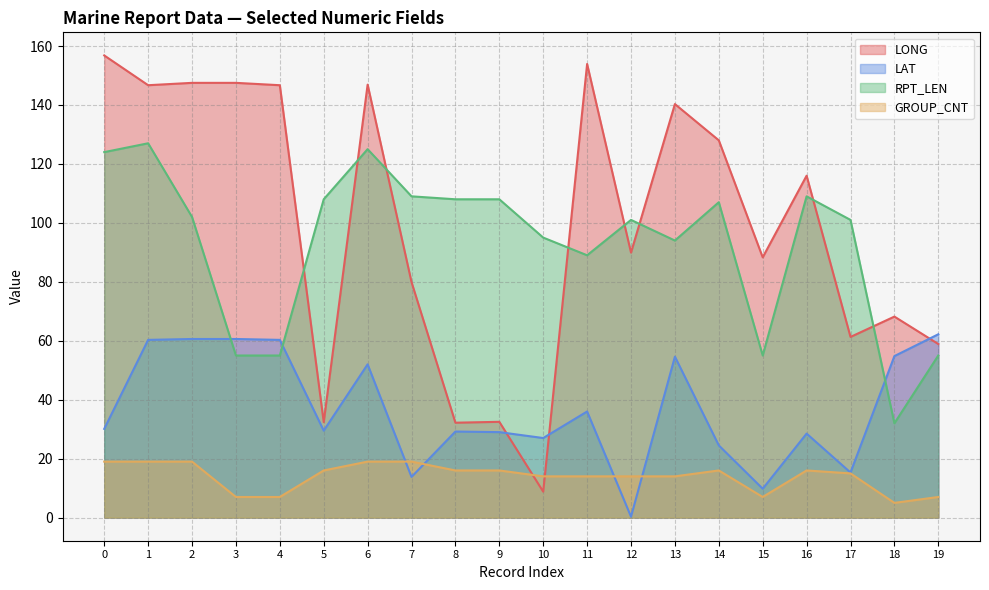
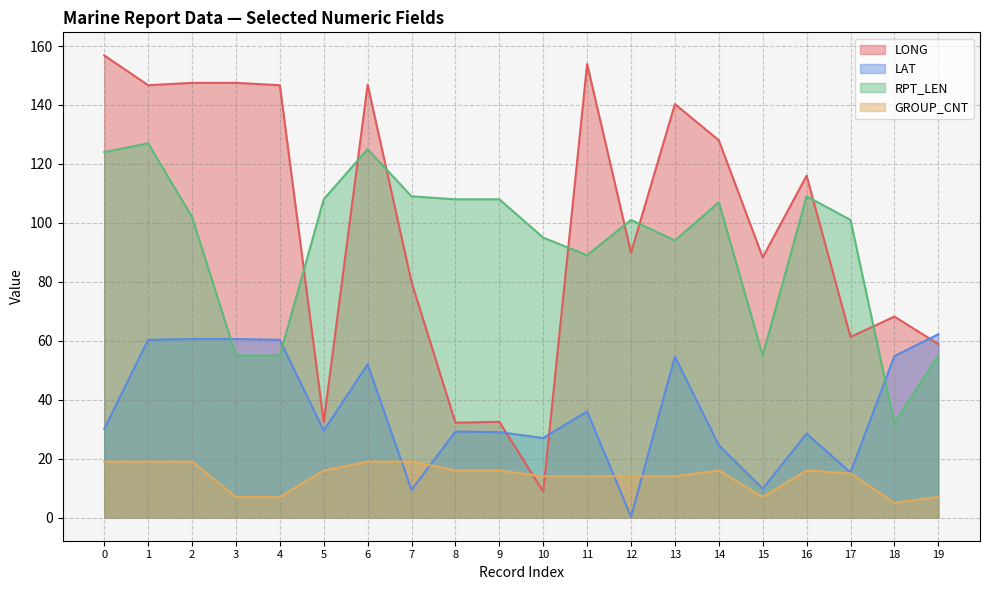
LAT, 7: 14 -> 9
